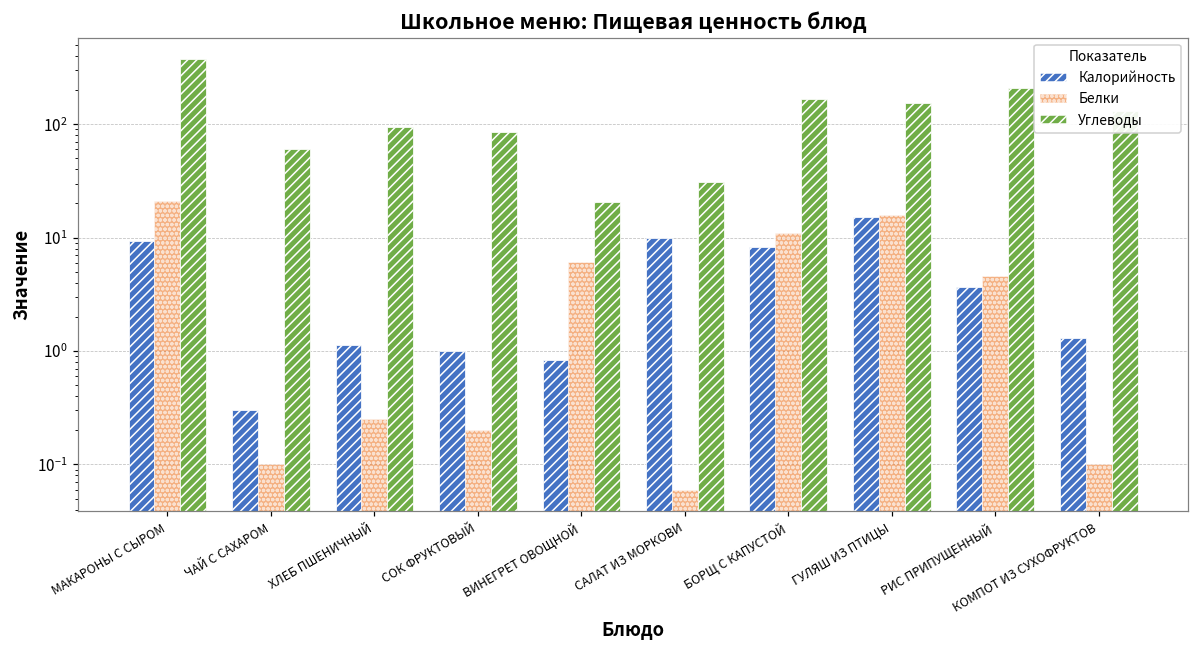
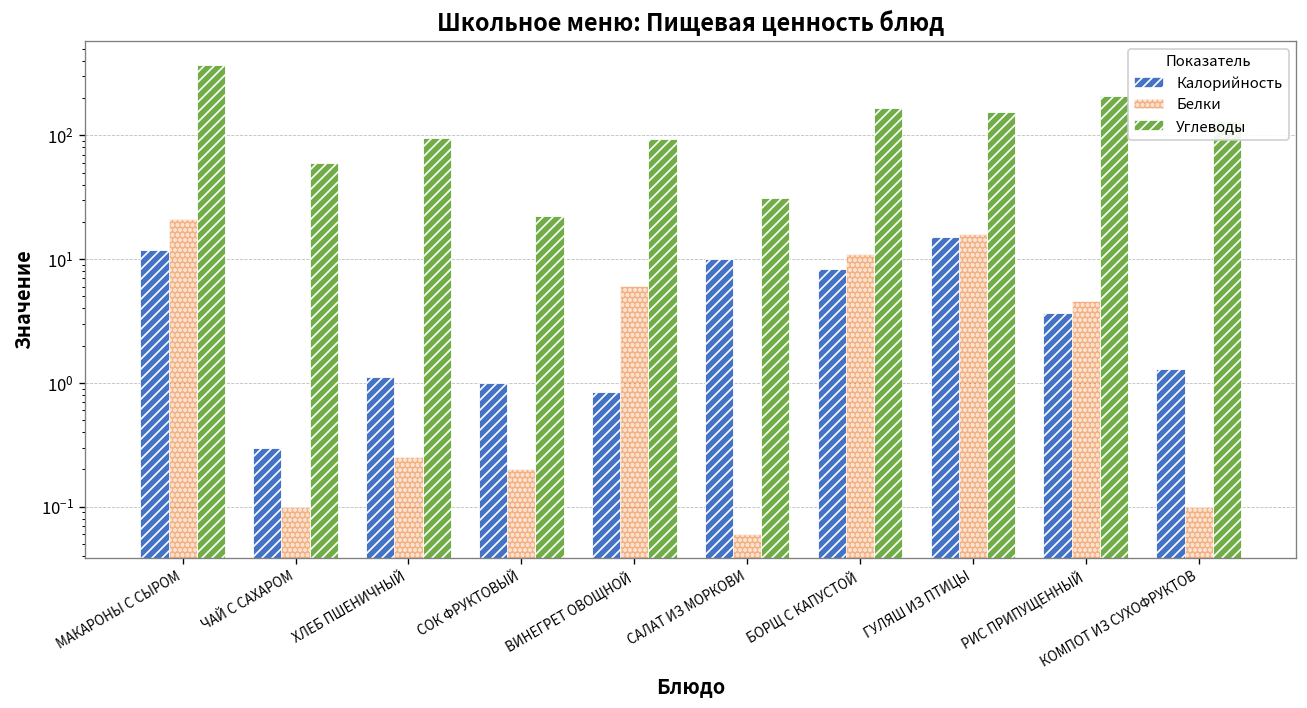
Калорийность, МАКАРОНЫ С СЫРОМ: 9 -> 12
Углеводы, СОК ФРУКТОВЫЙ: 90 -> 22
Углеводы, ВИНЕГРЕТ ОВОЩНОЙ: 21 -> 90
